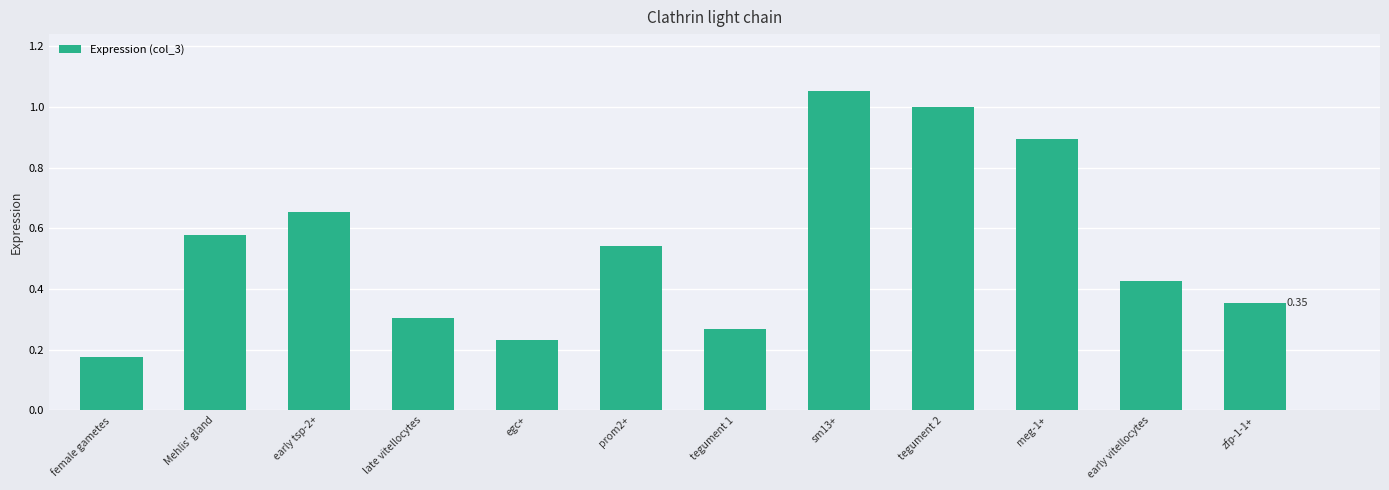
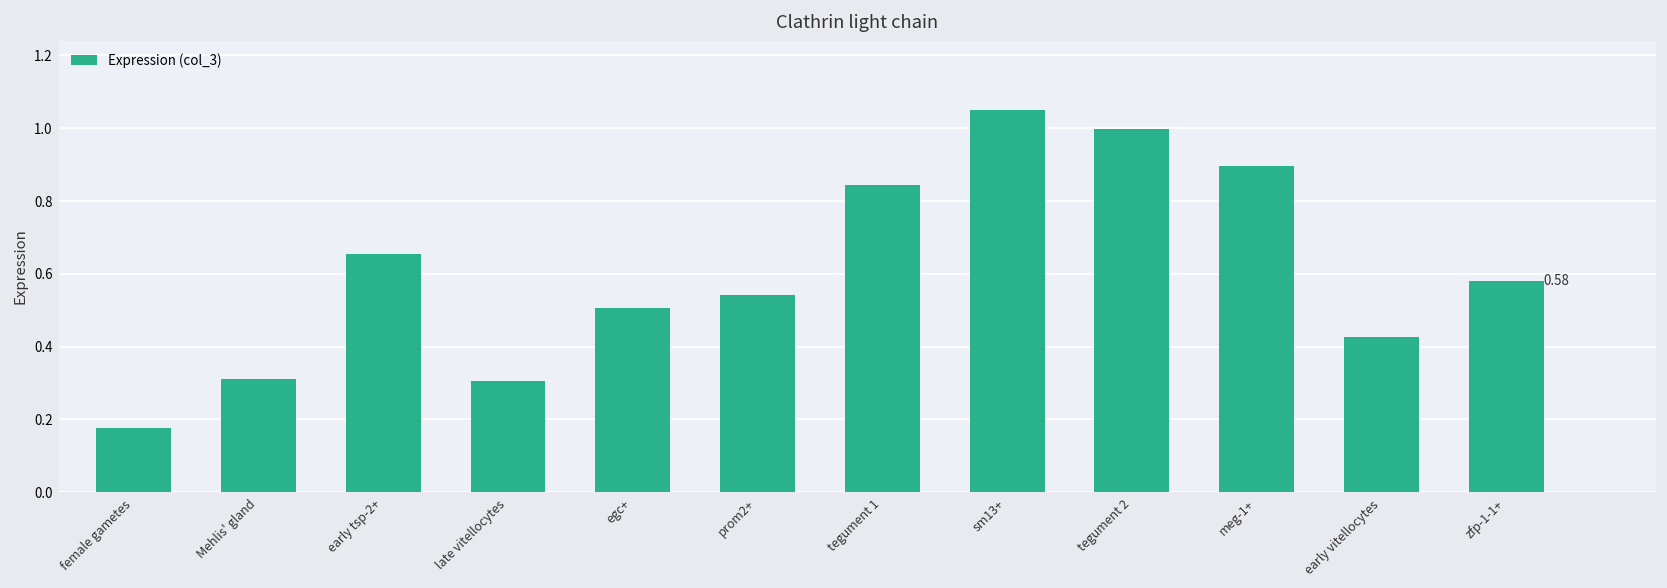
Mehlis' gland: 0.58 -> 0.31
egc+: 0.23 -> 0.51
tegument 1: 0.27 -> 0.84
zfp-1-1+: 0.35 -> 0.58
